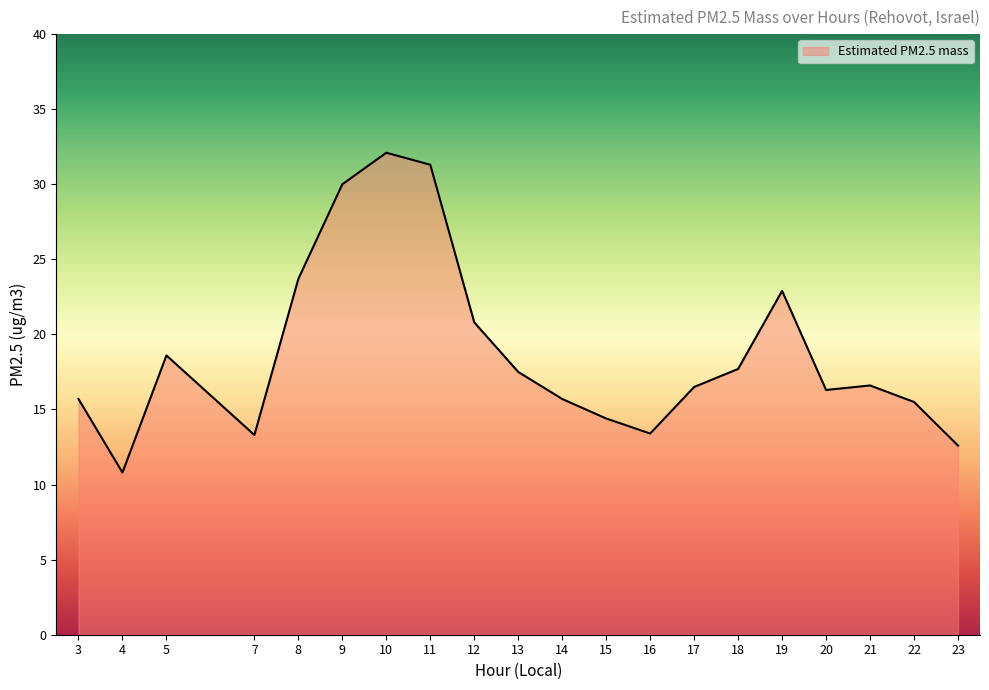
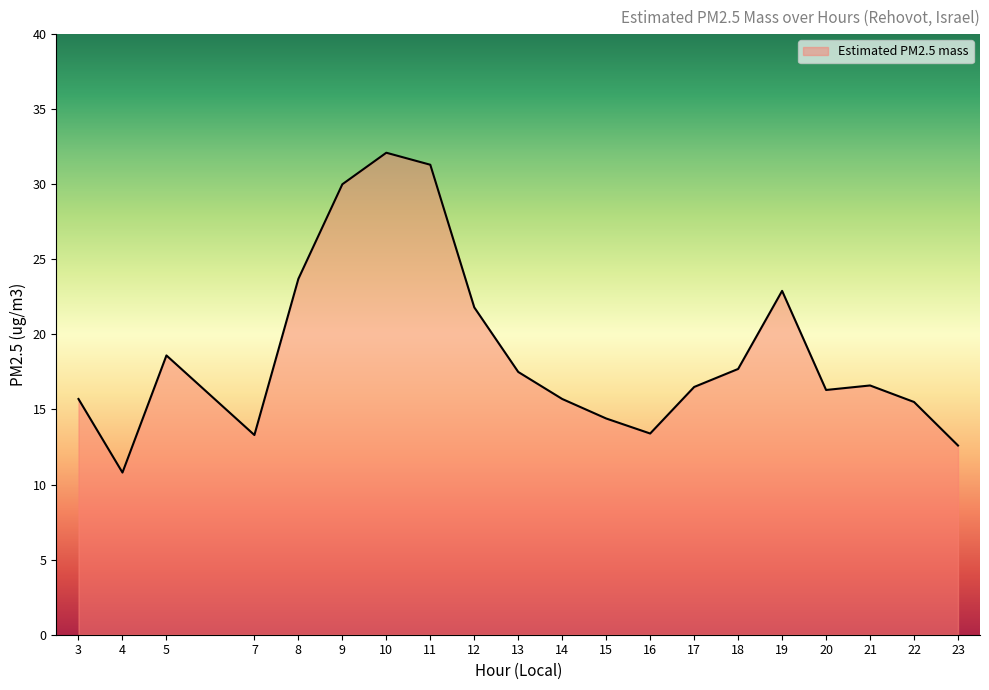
12: 20.8 -> 21.8
